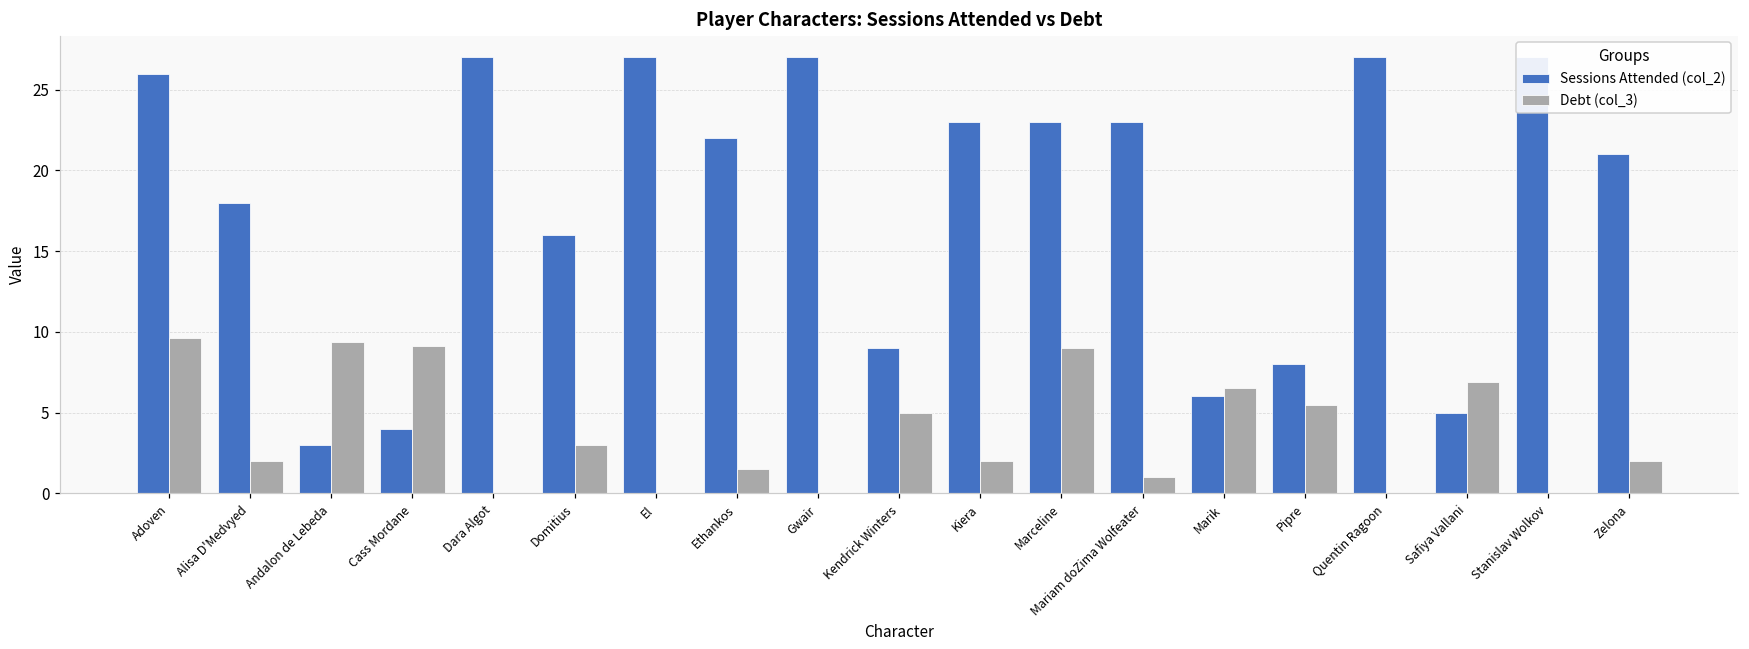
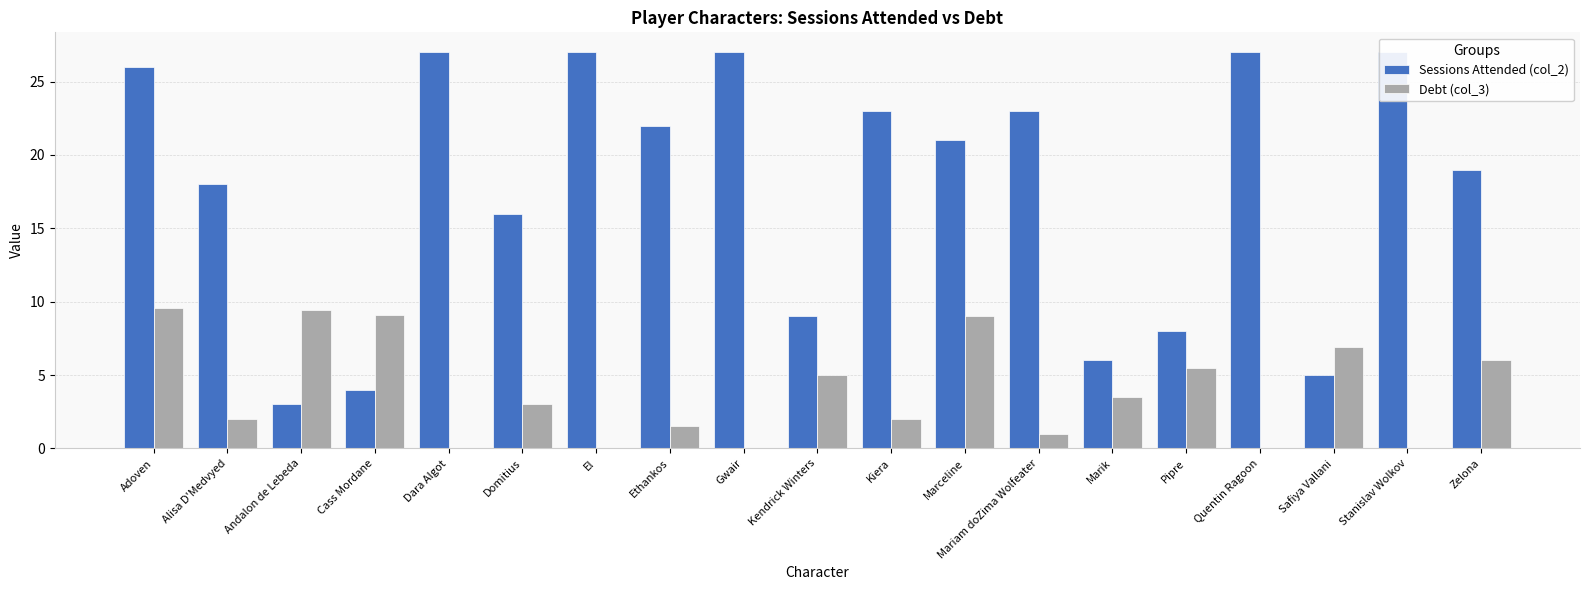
Sessions Attended (col_2), Marceline: 23 -> 21
Debt (col_3), Marik: 6.5 -> 3.5
Sessions Attended (col_2), Zelona: 21 -> 19
Debt (col_3), Zelona: 2 -> 6
